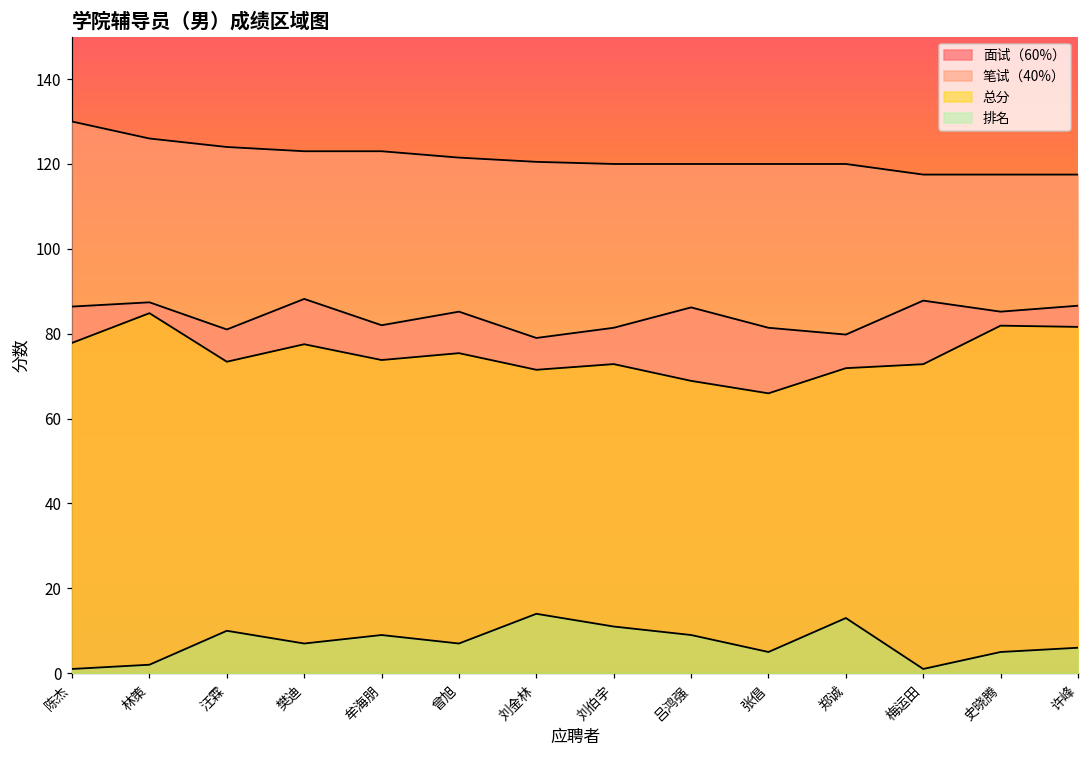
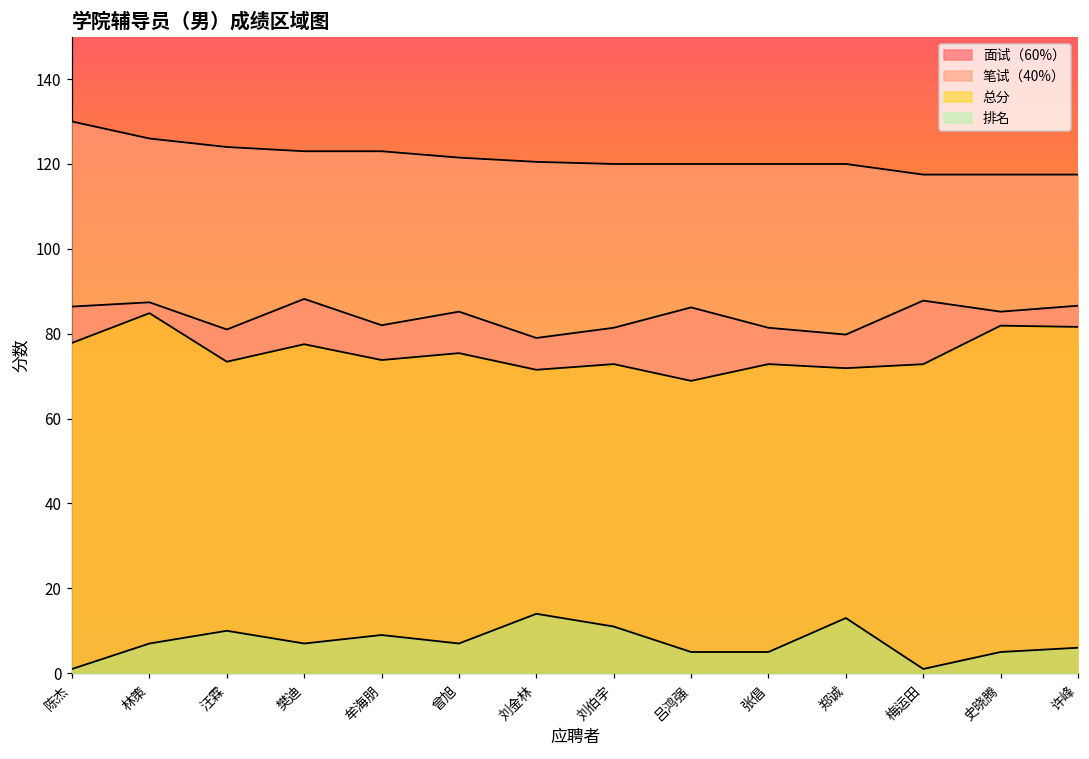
排名, 林策: 2 -> 7
排名, 吕鸿强: 9 -> 5
总分, 张倡: 66 -> 73
